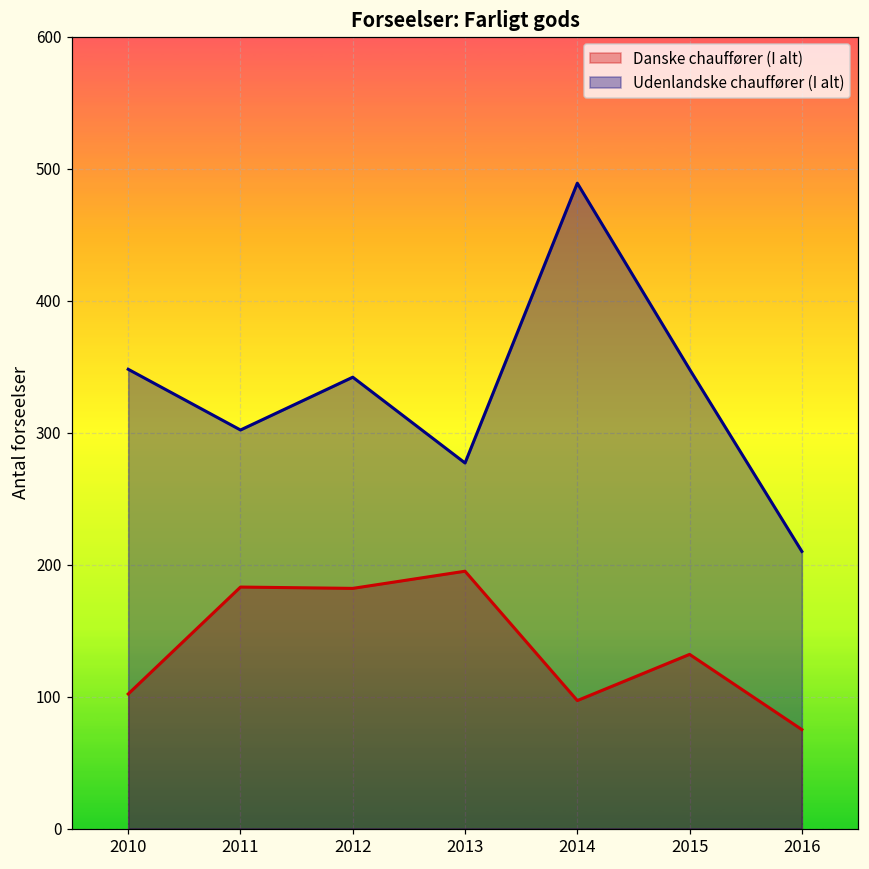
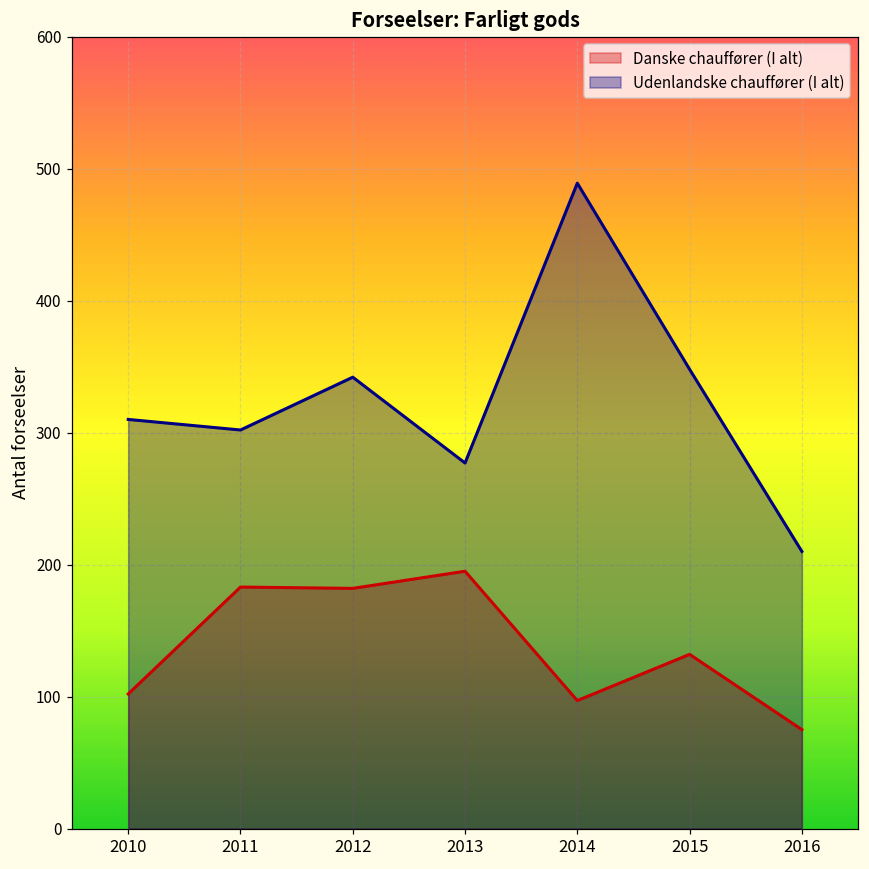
Udenlandske chauffører (I alt), 2010: 348 -> 310
